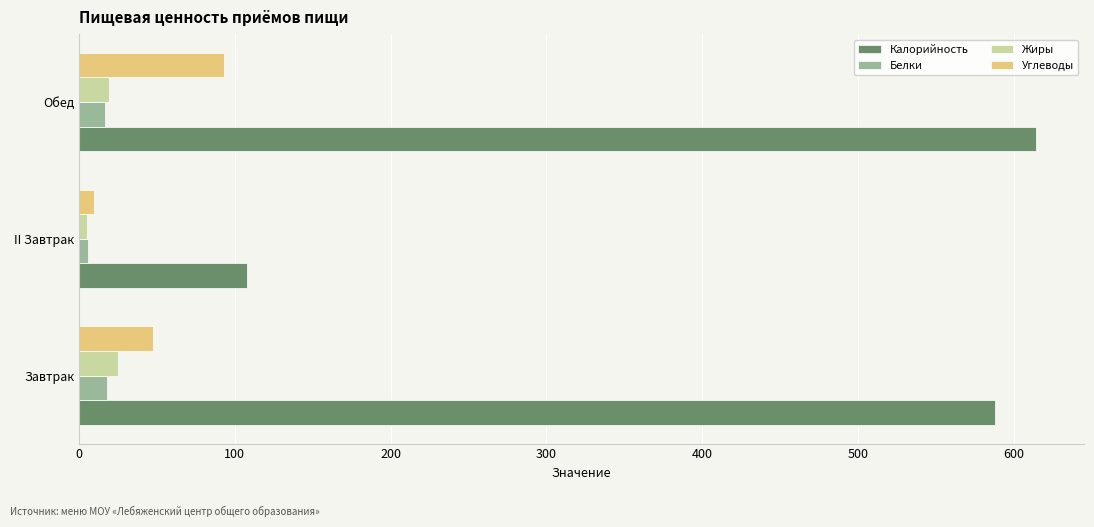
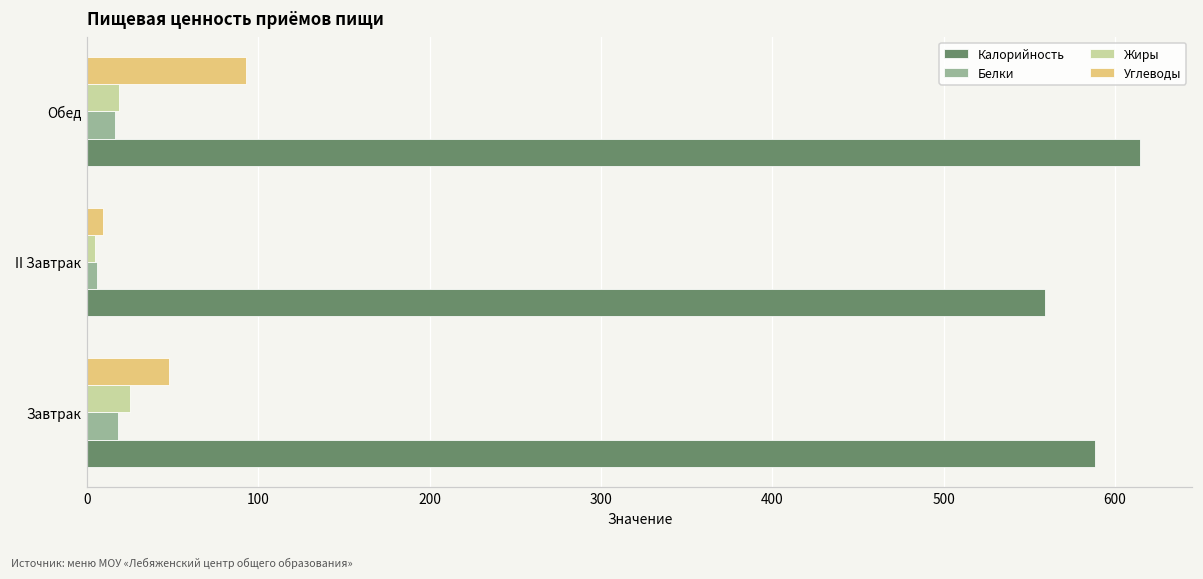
Калорийность, II Завтрак: 108 -> 559
